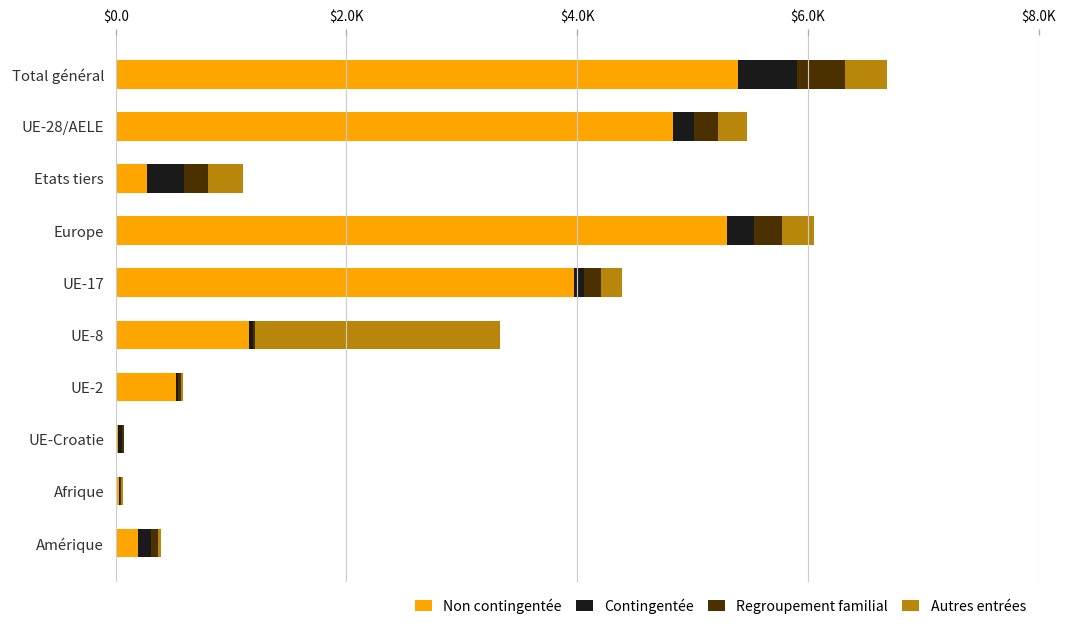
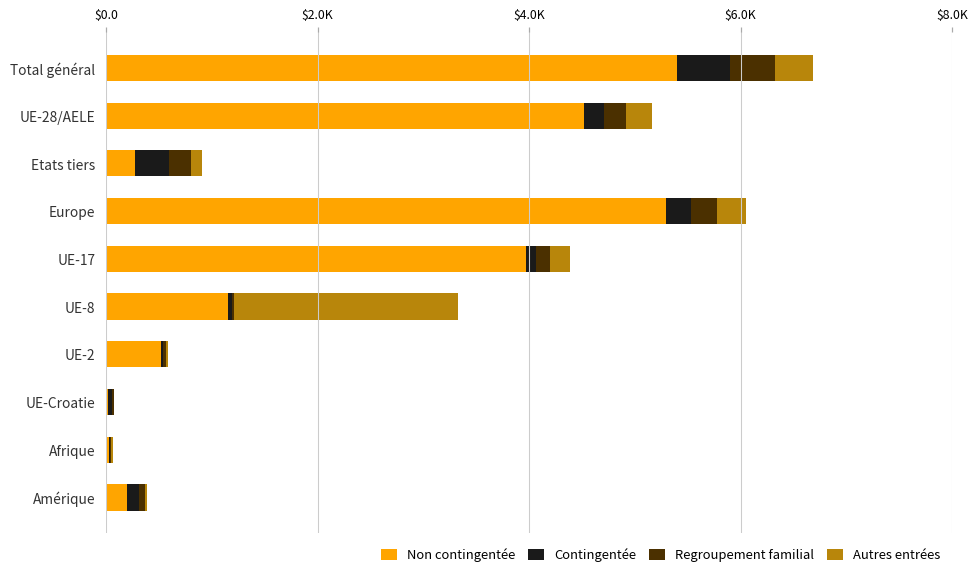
Non contingentée, UE-28/AELE: $4800 -> $4500
Autres entrées, Etats tiers: $300 -> $100
